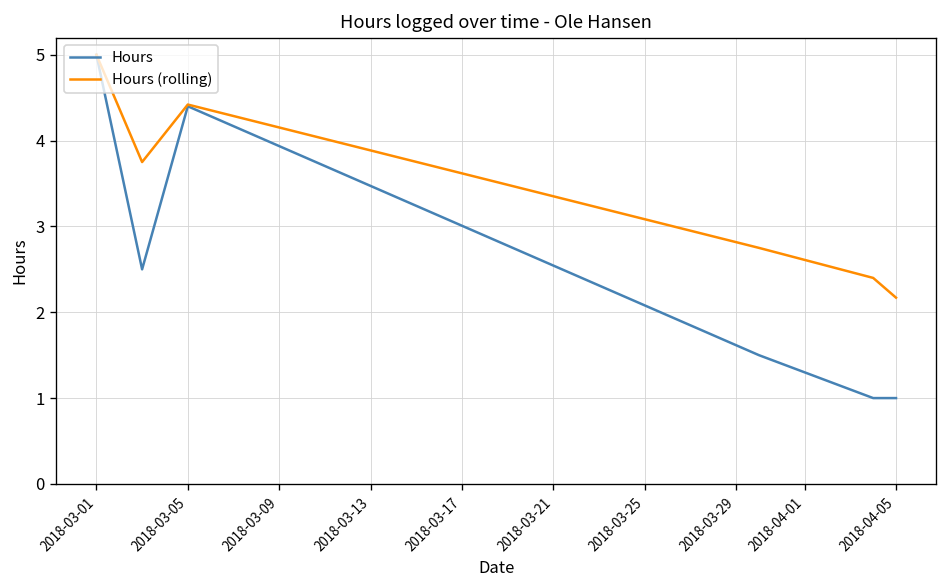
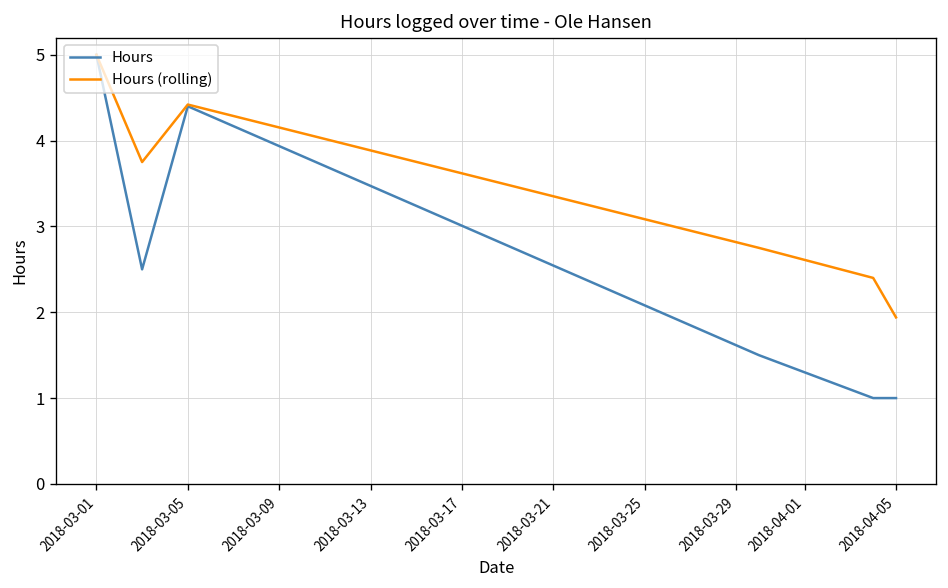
Hours (rolling), 2018-04-05: 2.2 -> 1.9
